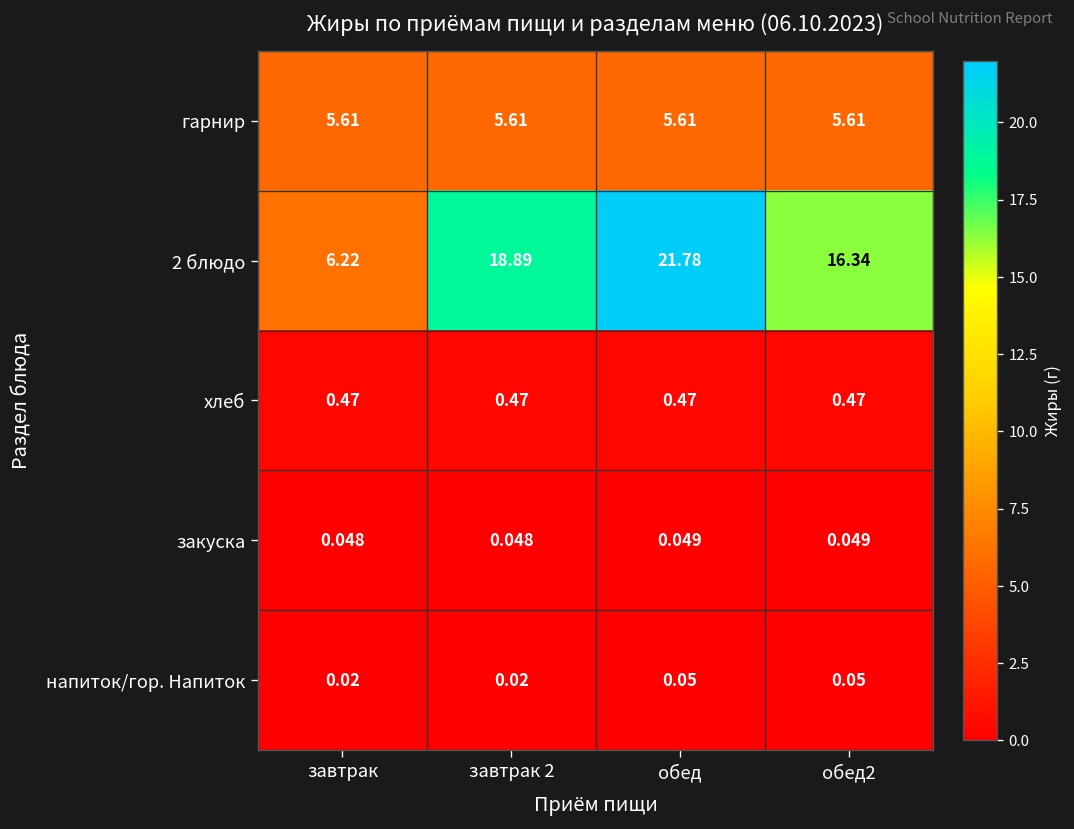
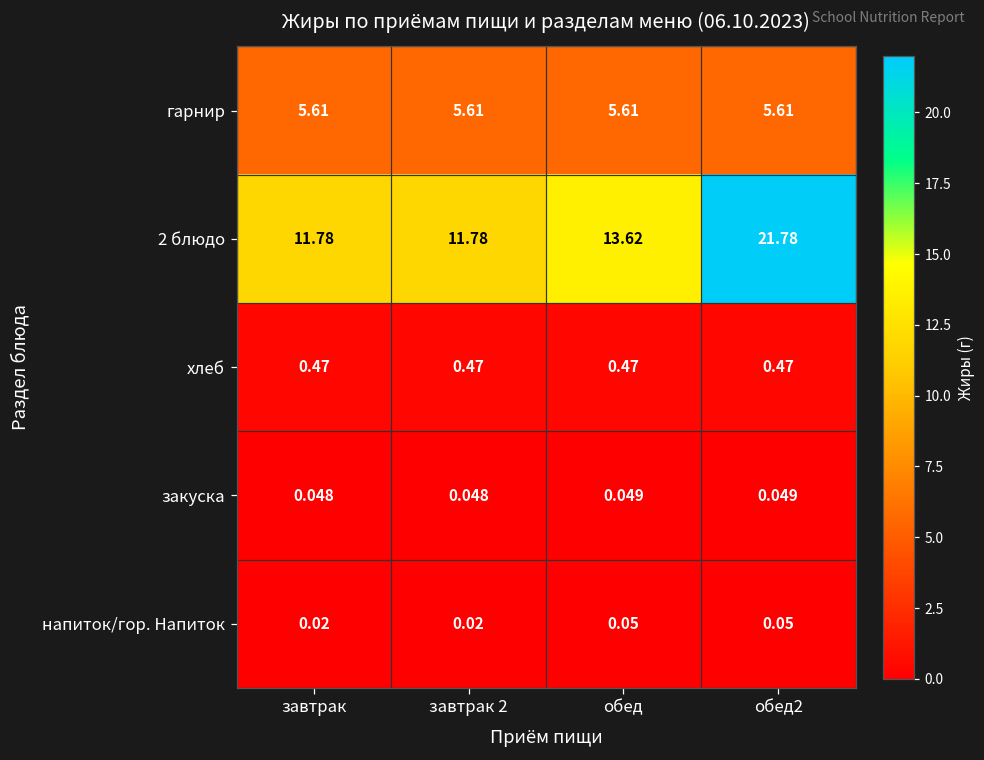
2 блюдо, завтрак: 6.22 -> 11.78
2 блюдо, завтрак 2: 18.89 -> 11.78
2 блюдо, обед: 21.78 -> 13.62
2 блюдо, обед2: 16.34 -> 21.78
